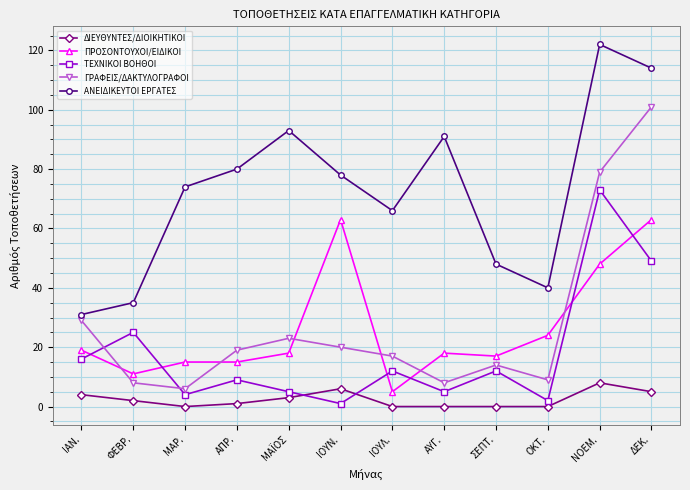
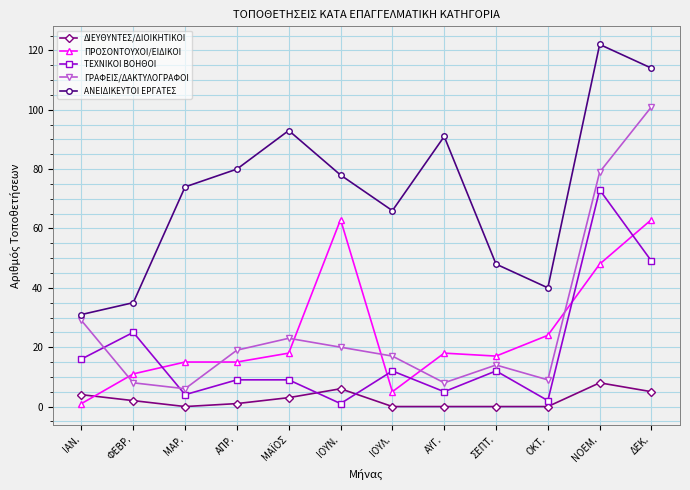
ΠΡΟΣΟΝΤΟΥΧΟΙ/ΕΙΔΙΚΟΙ, ΙΑΝ.: 19 -> 1
ΤΕΧΝΙΚΟΙ ΒΟΗΘΟΙ, ΜΑΪΟΣ: 5 -> 9
